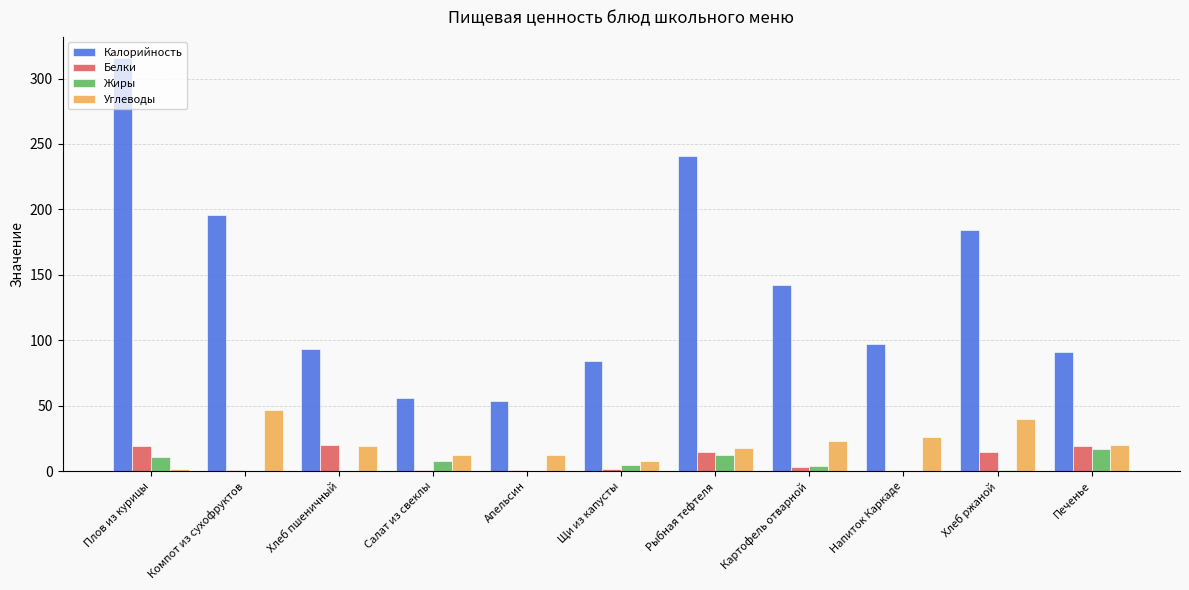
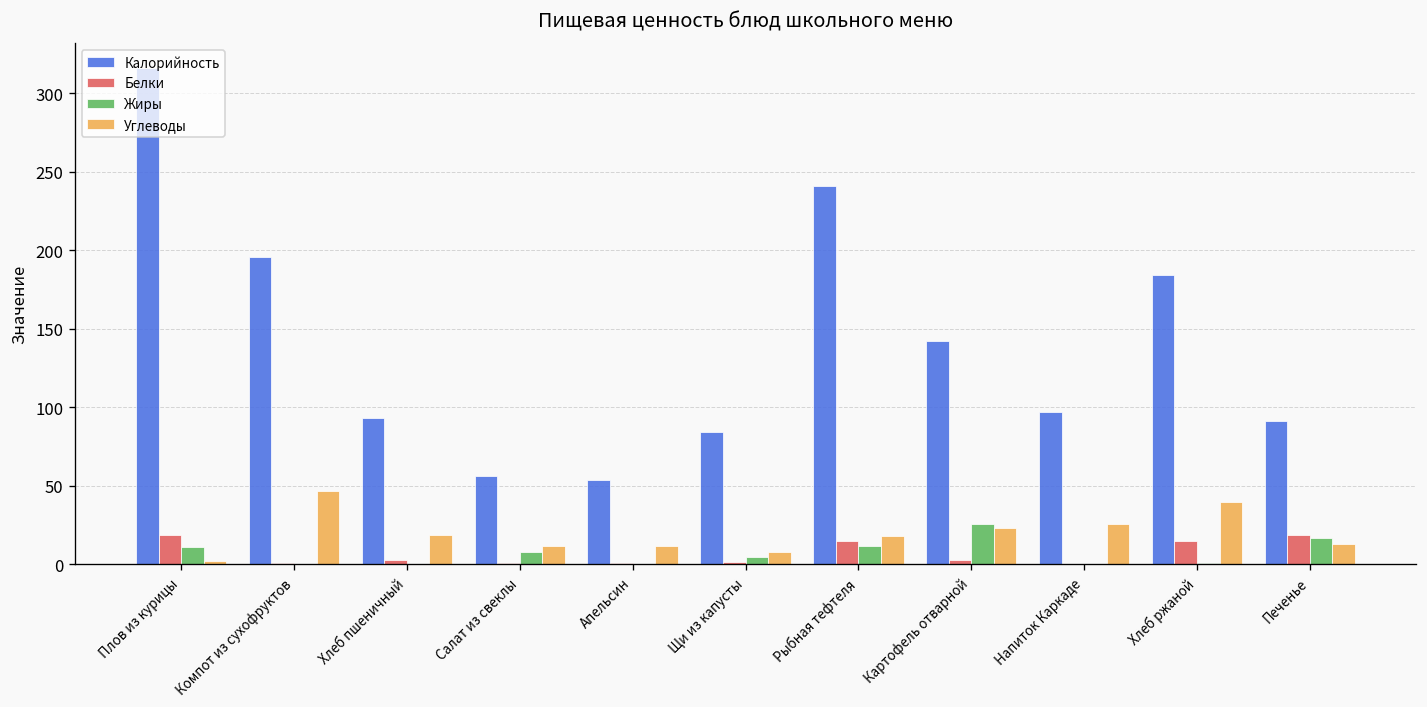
Белки, Хлеб пшеничный: 20 -> 3
Жиры, Картофель отварной: 4 -> 26
Углеводы, Печенье: 20 -> 13
